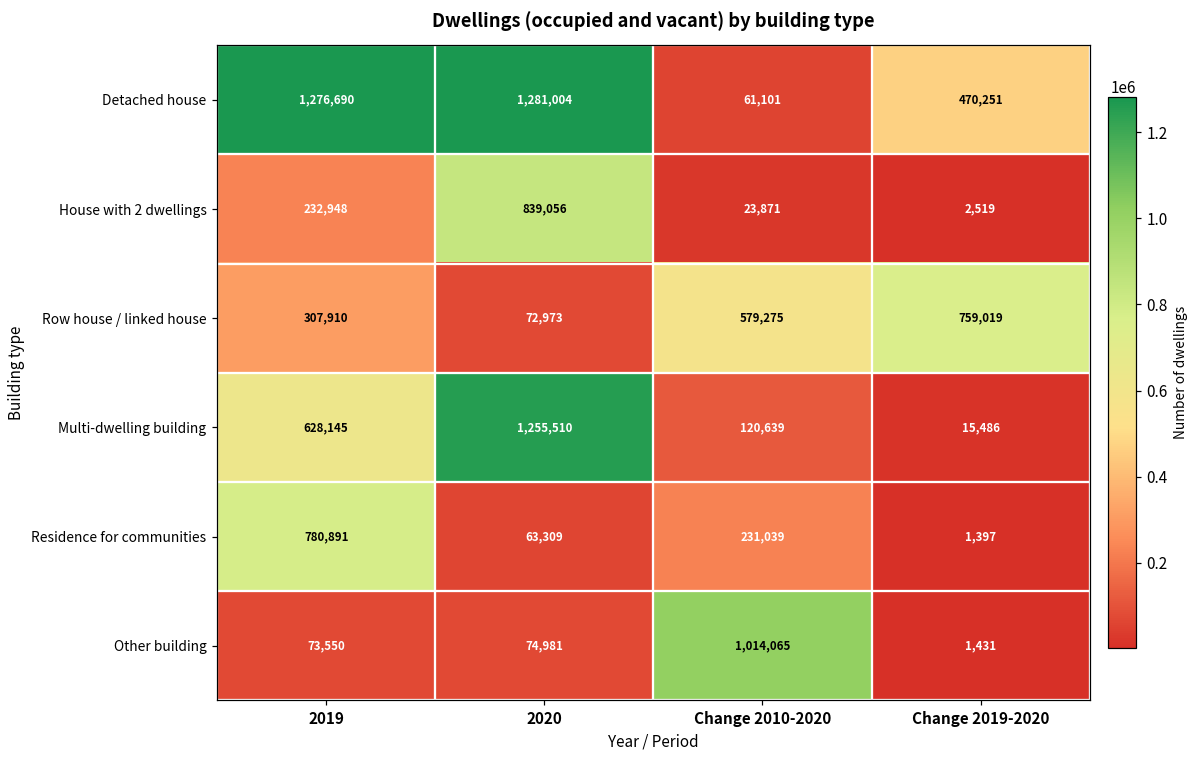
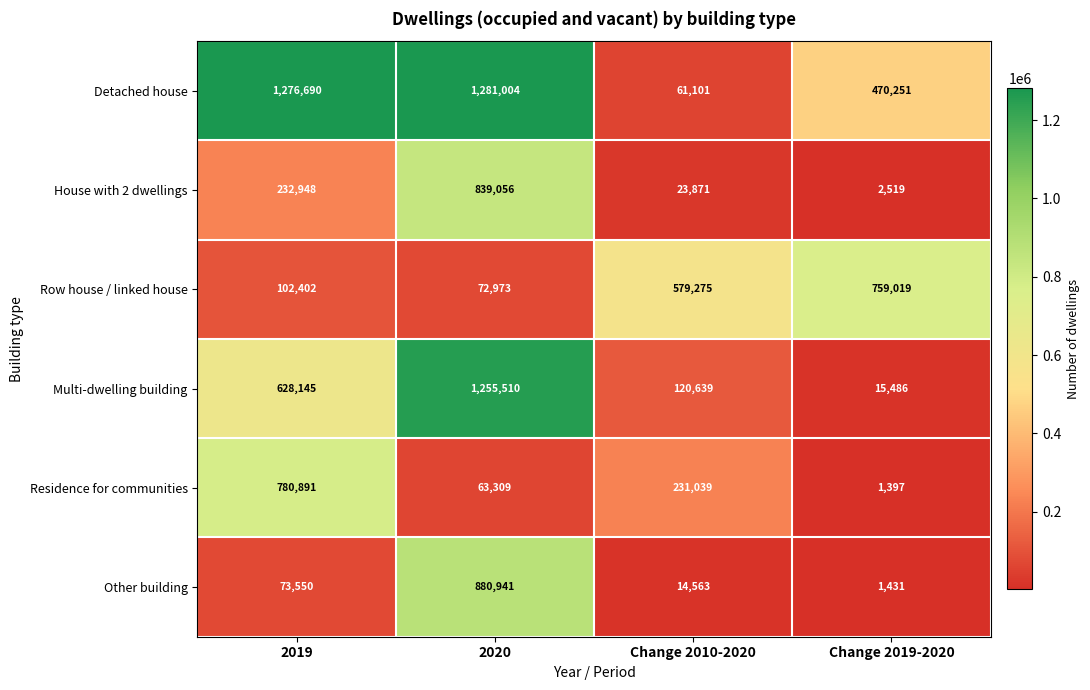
Row house / linked house, 2019: 307,910 -> 102,402
Other building, 2020: 74,981 -> 880,941
Other building, Change 2010-2020: 1,014,065 -> 14,563
